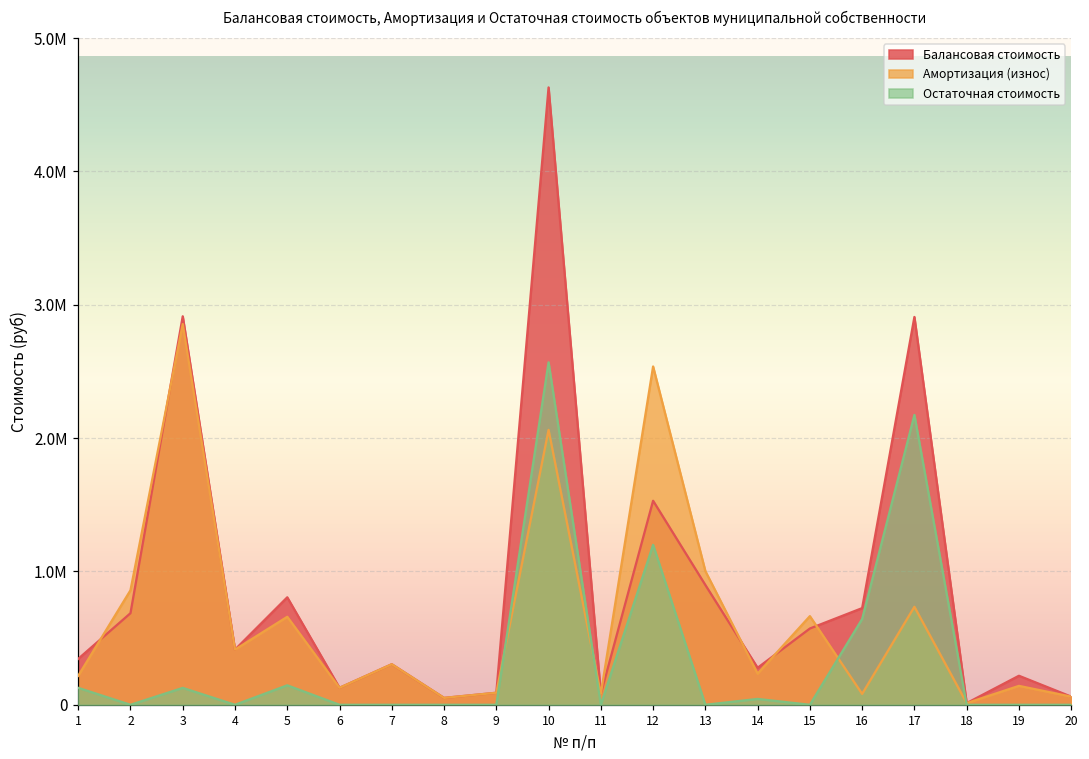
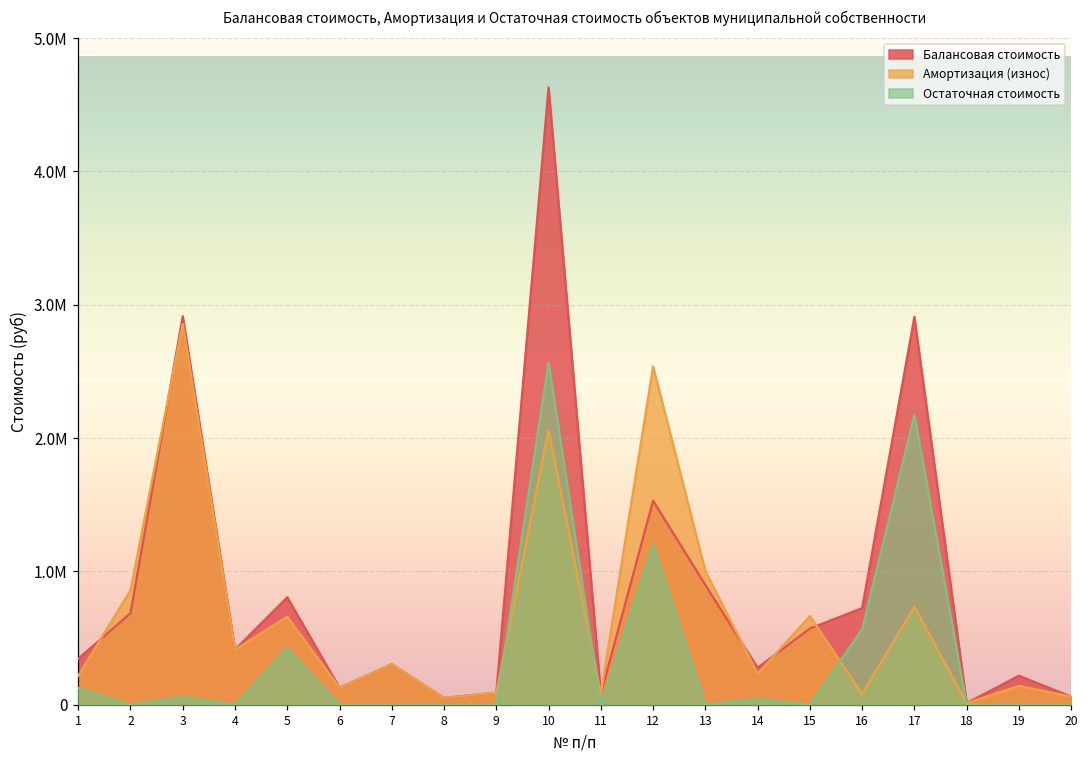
Остаточная стоимость, 3: 130000 -> 60000
Остаточная стоимость, 5: 150000 -> 430000
Остаточная стоимость, 16: 640000 -> 570000
